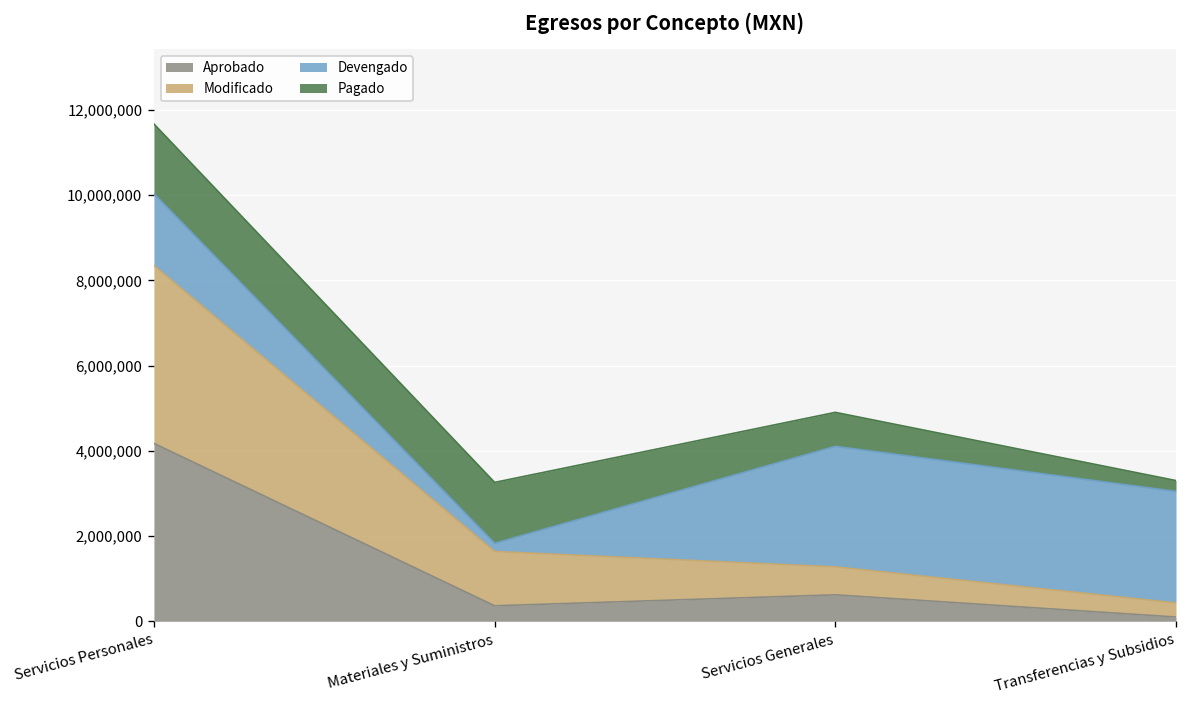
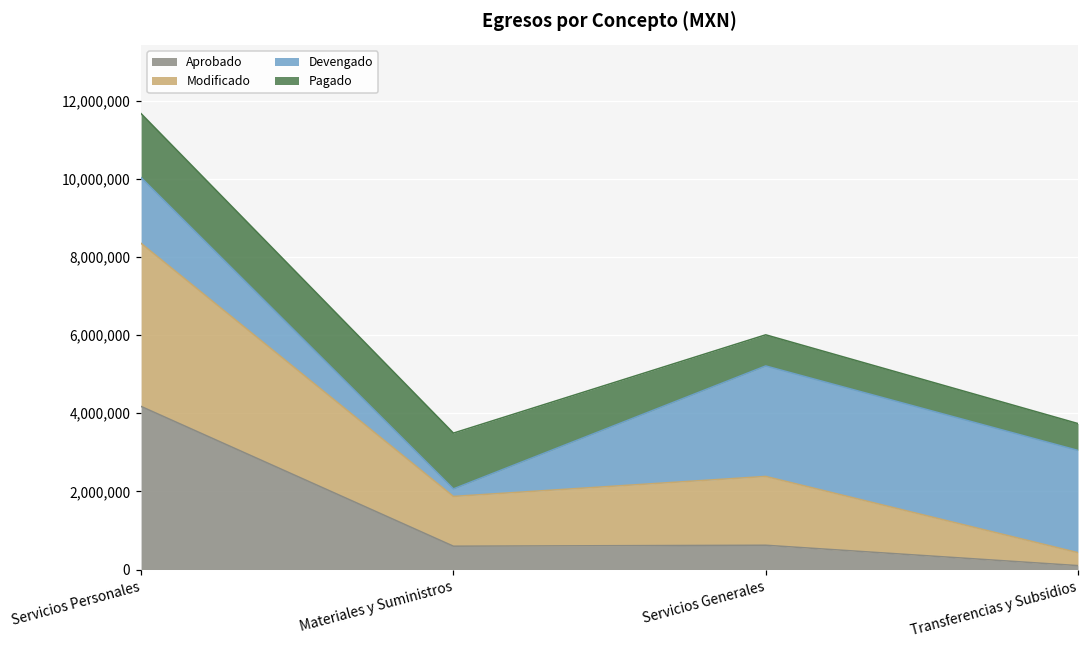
Aprobado, Materiales y Suministros: 400,000 -> 600,000
Modificado, Servicios Generales: 700,000 -> 1,800,000
Pagado, Transferencias y Subsidios: 300,000 -> 700,000
